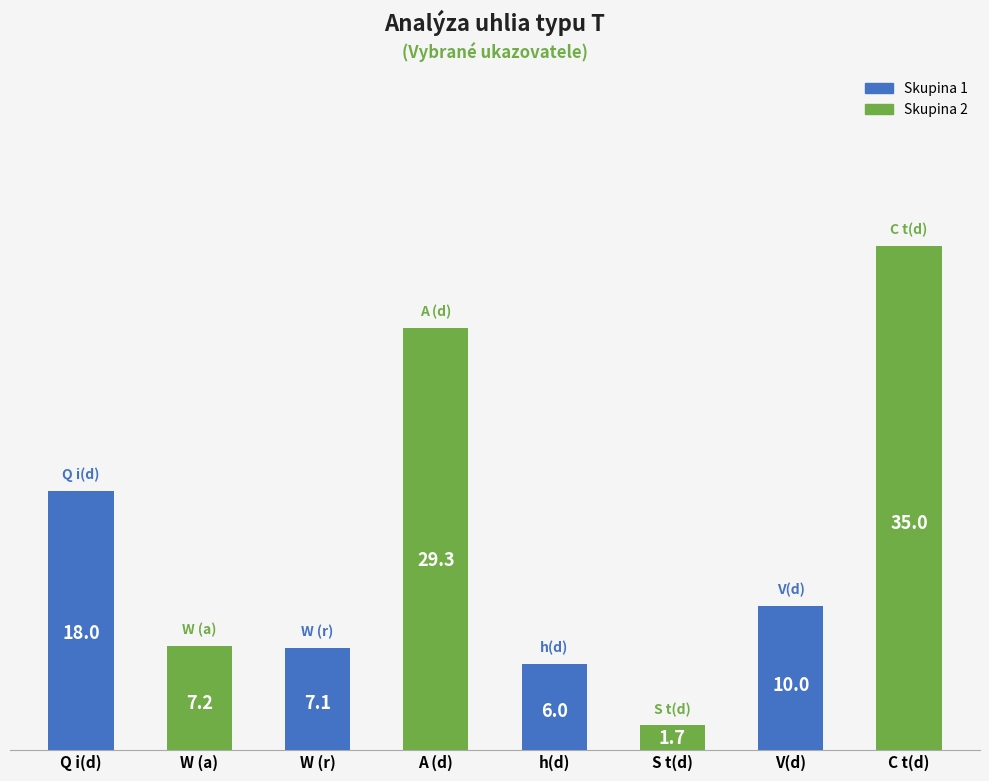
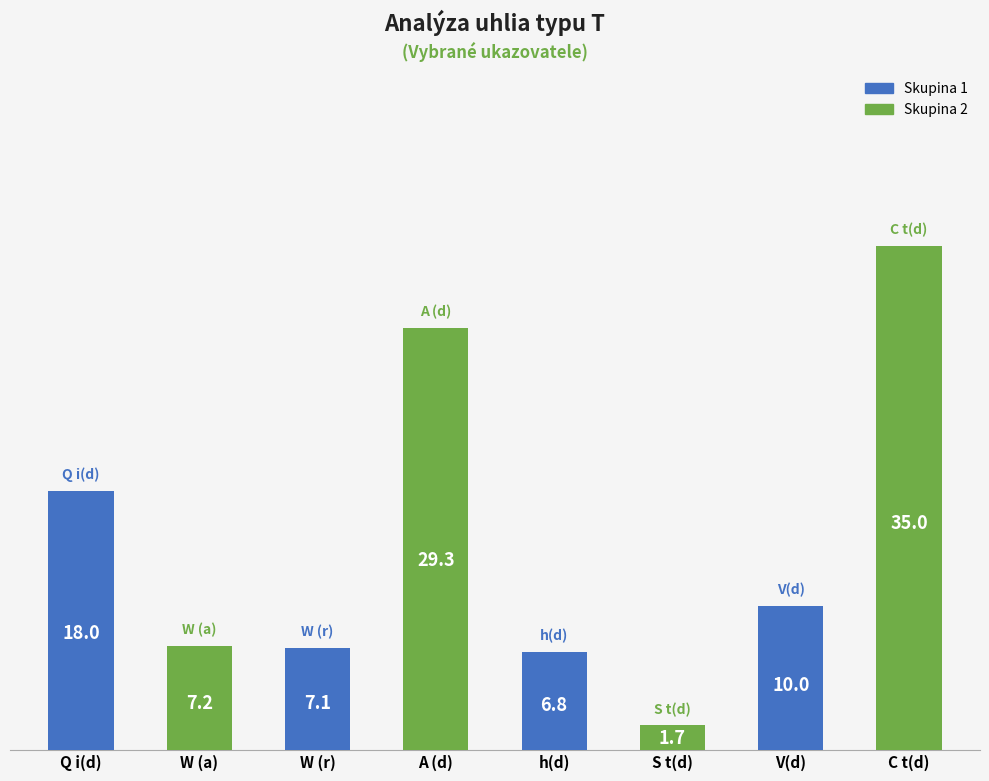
h(d): 6.0 -> 6.8
